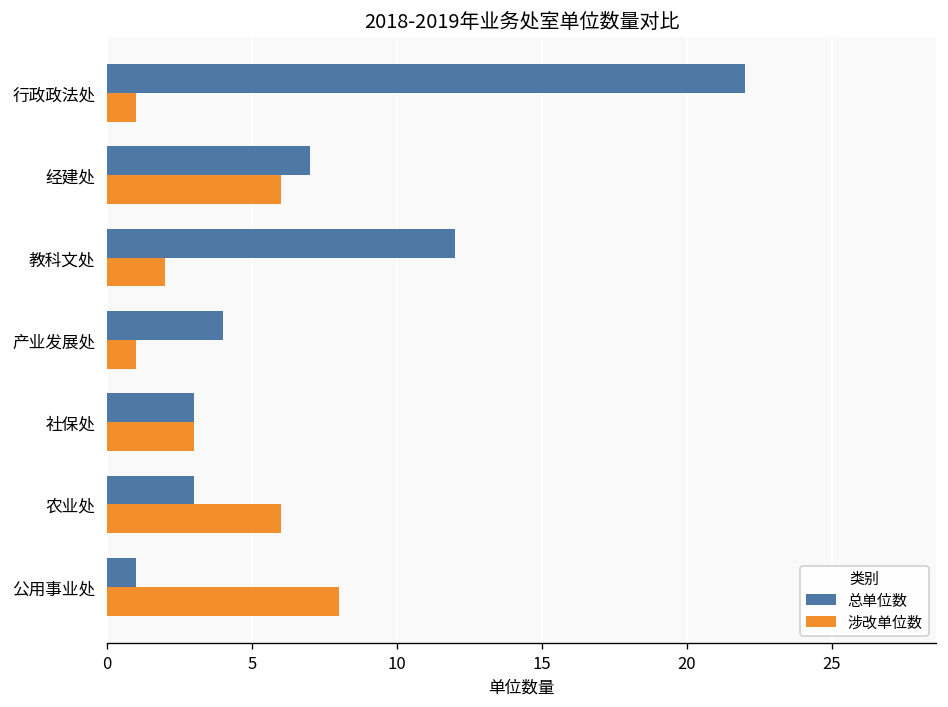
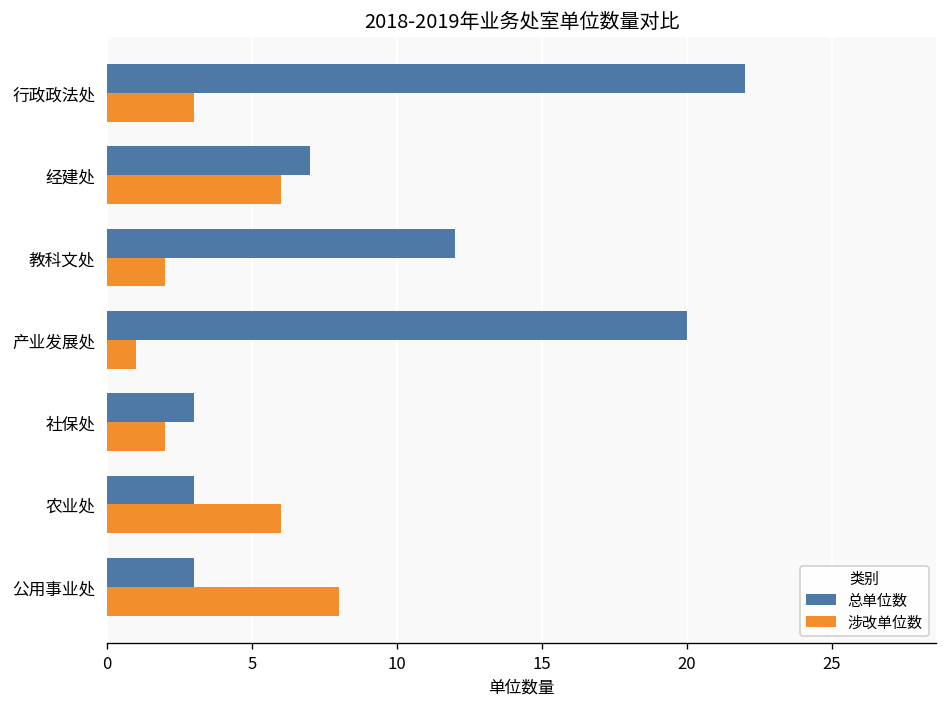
涉改单位数, 行政政法处: 1 -> 3
总单位数, 产业发展处: 4 -> 20
涉改单位数, 社保处: 3 -> 2
总单位数, 公用事业处: 1 -> 3
